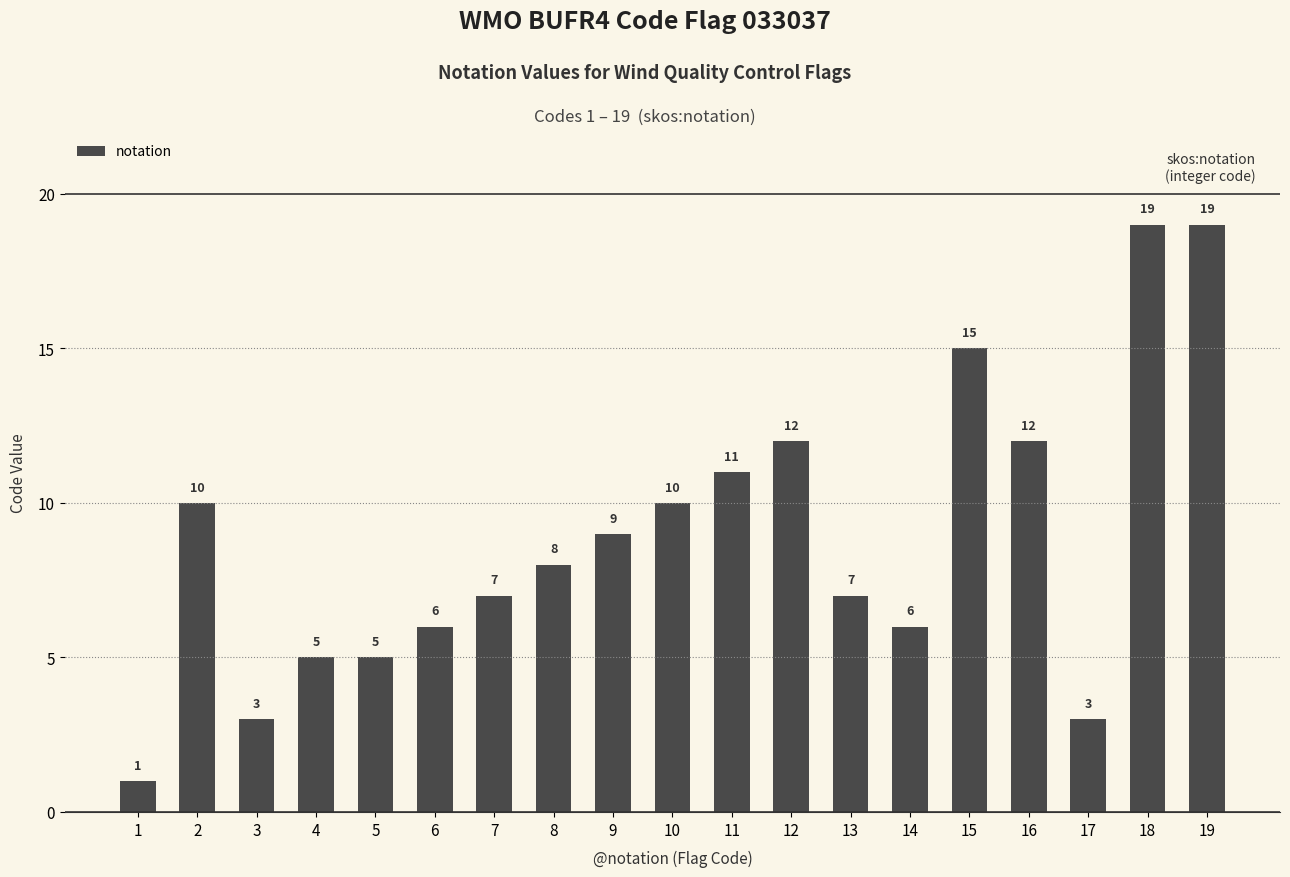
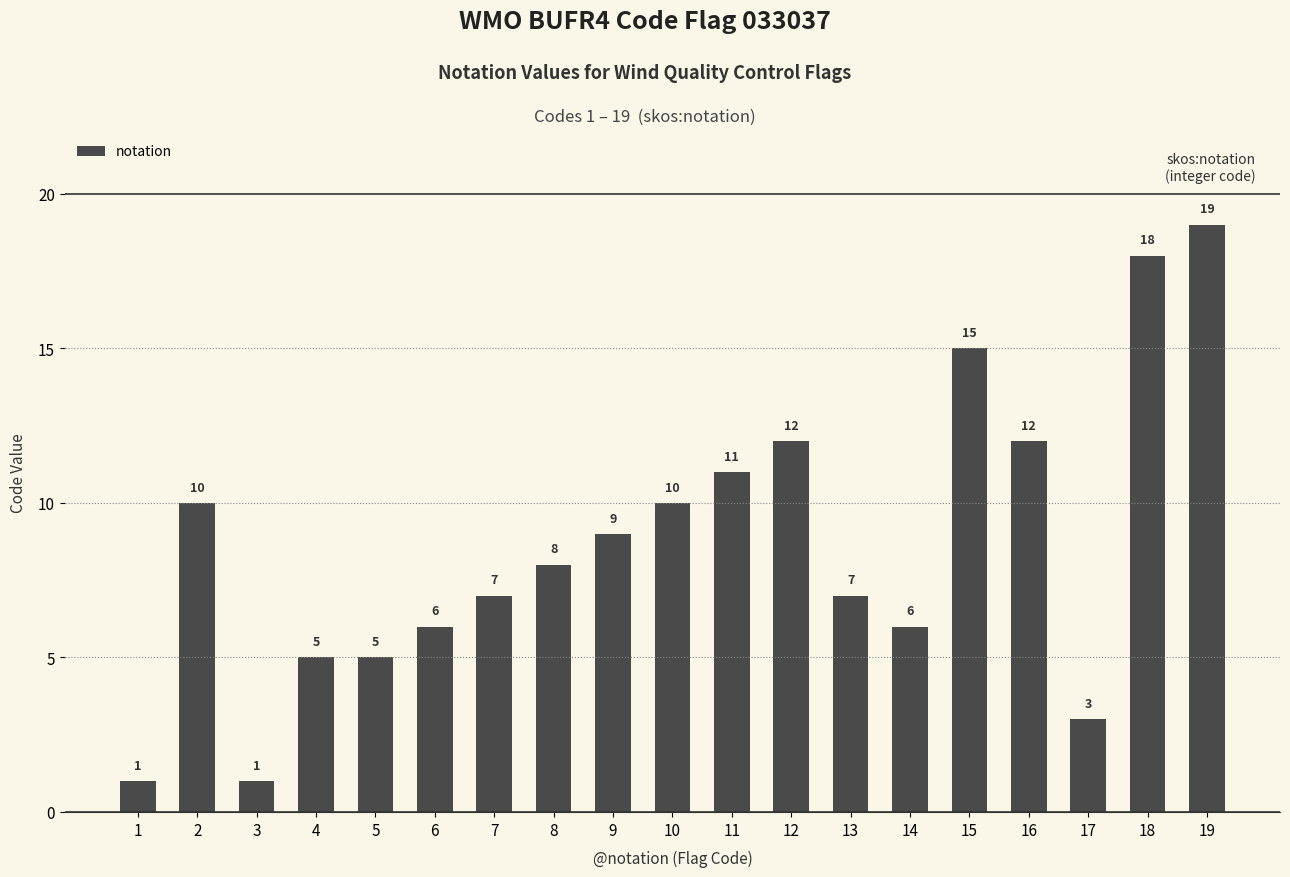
3: 3 -> 1
18: 19 -> 18
